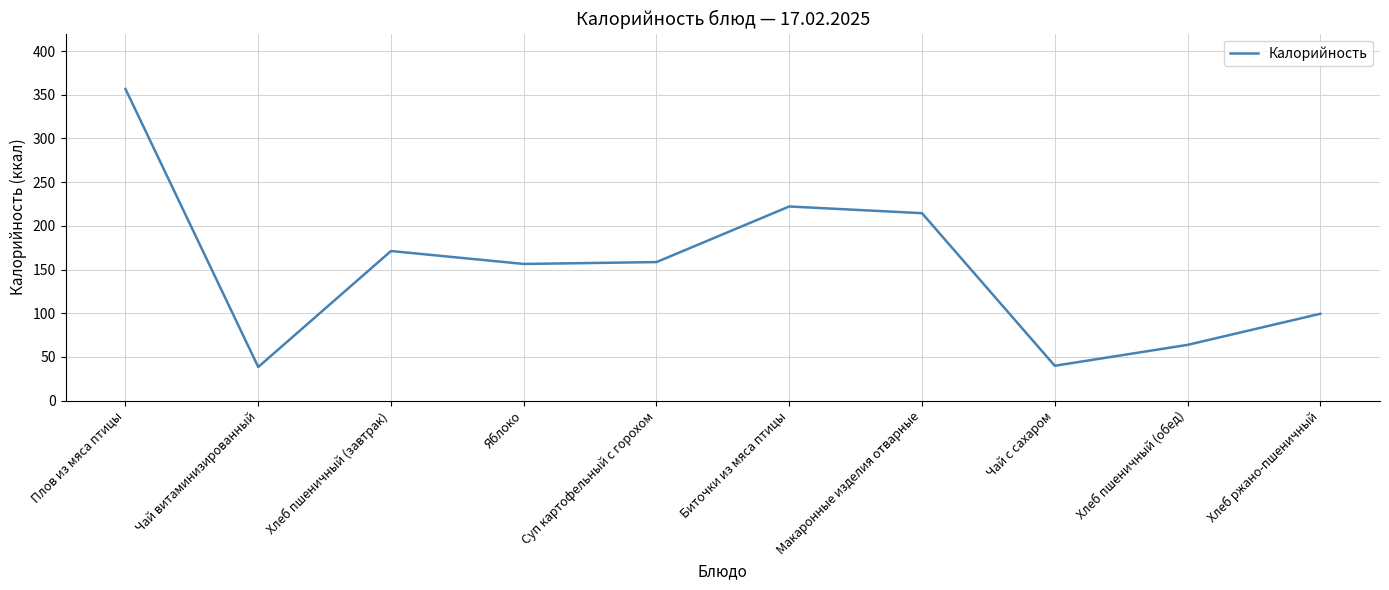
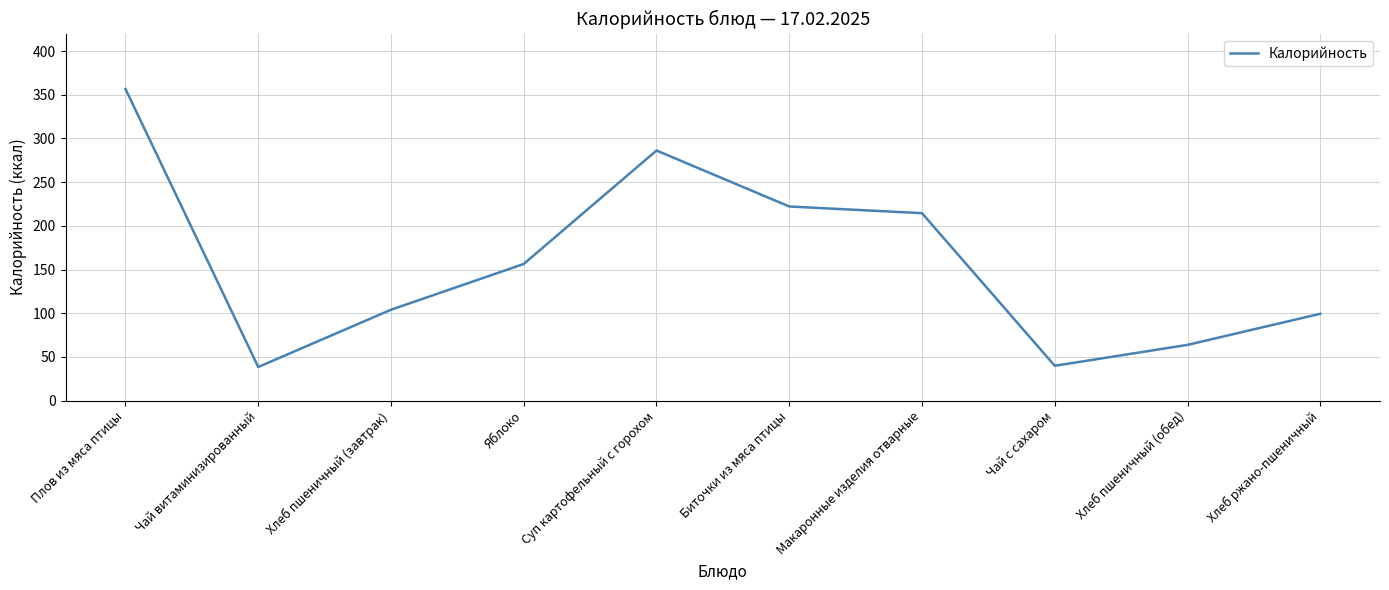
Хлеб пшеничный (завтрак): 170 -> 100
Суп картофельный с горохом: 160 -> 290
